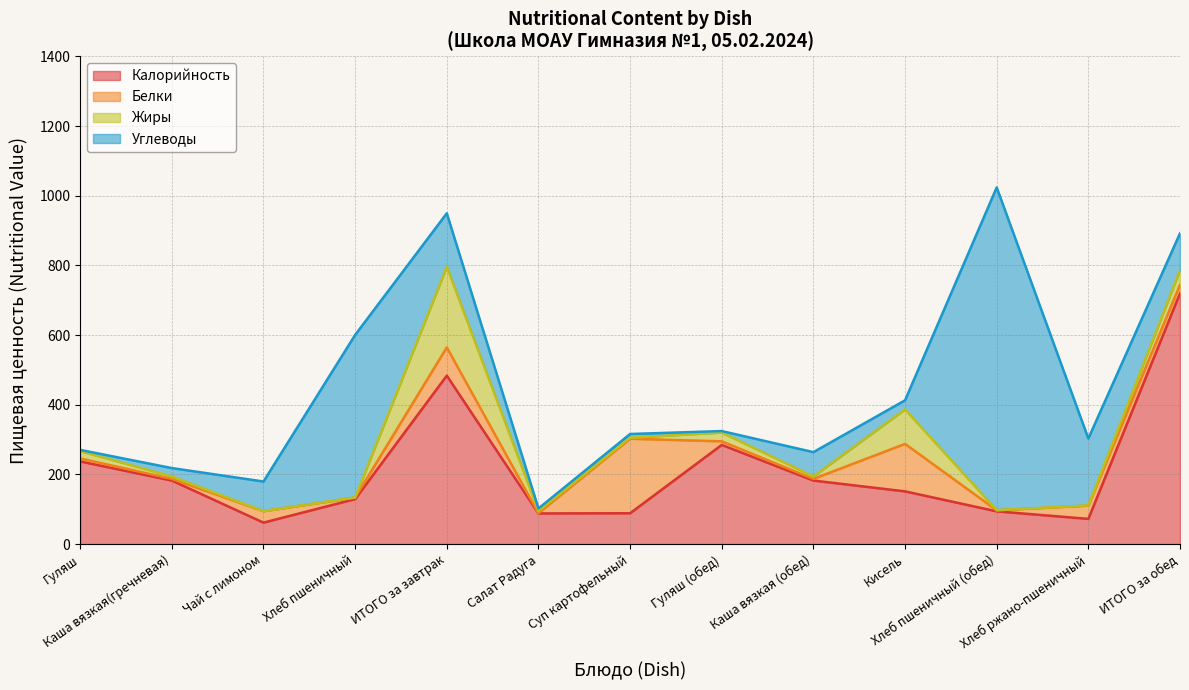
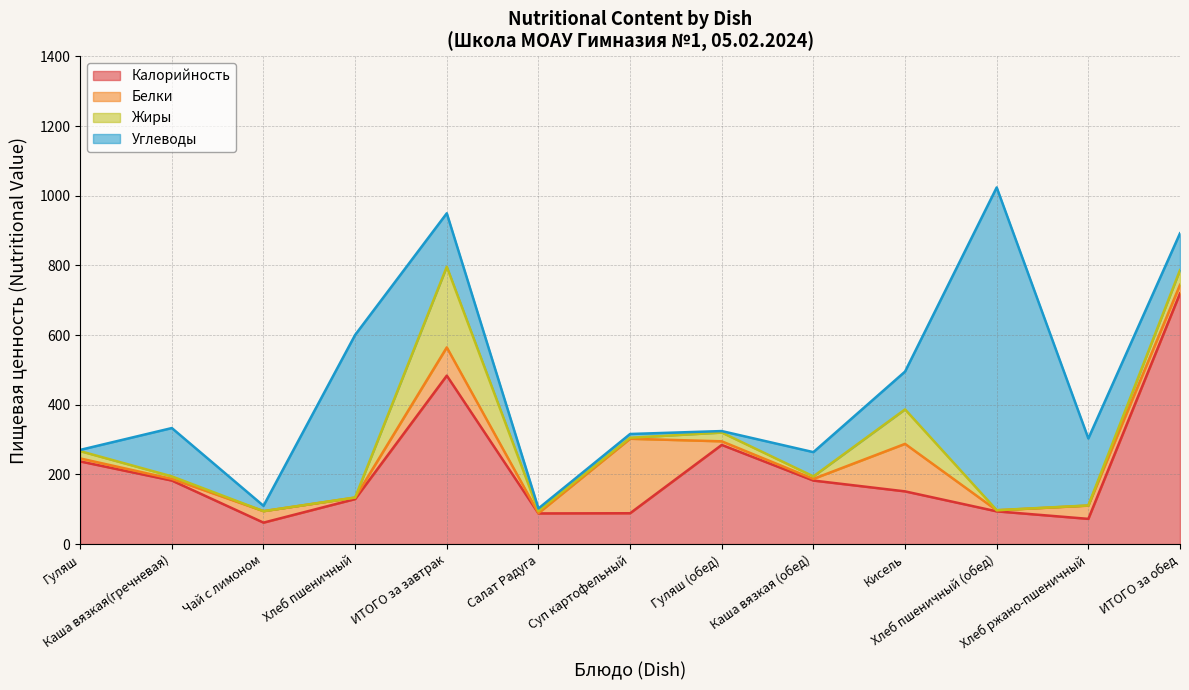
Углеводы, Каша вязкая(гречневая): 20 -> 140
Углеводы, Чай с лимоном: 90 -> 20
Углеводы, Кисель: 30 -> 110
